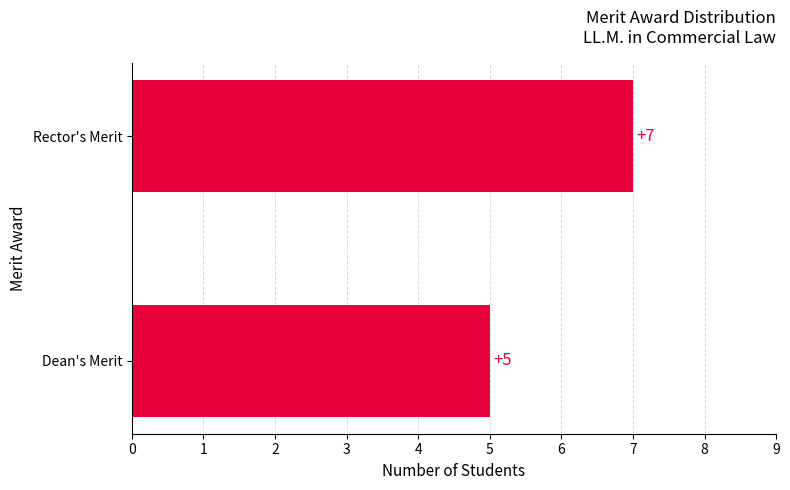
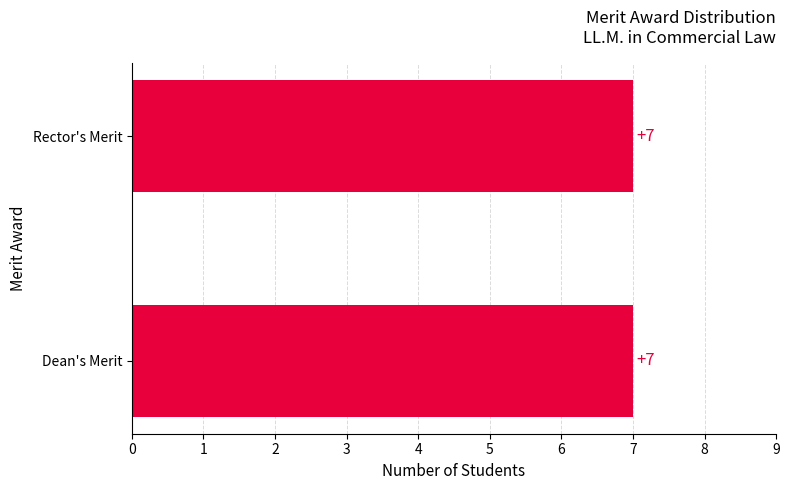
Dean's Merit: +5 -> +7
